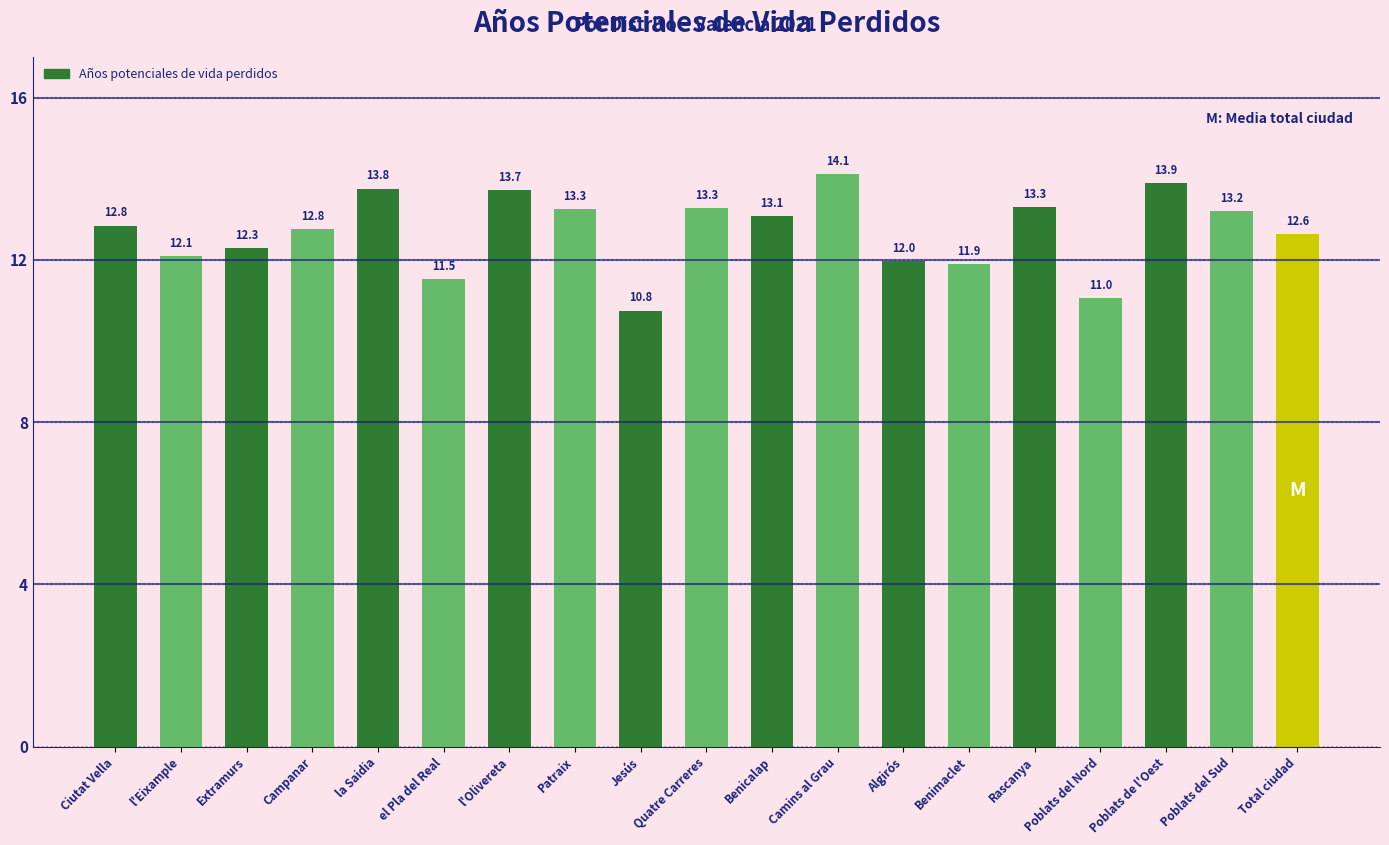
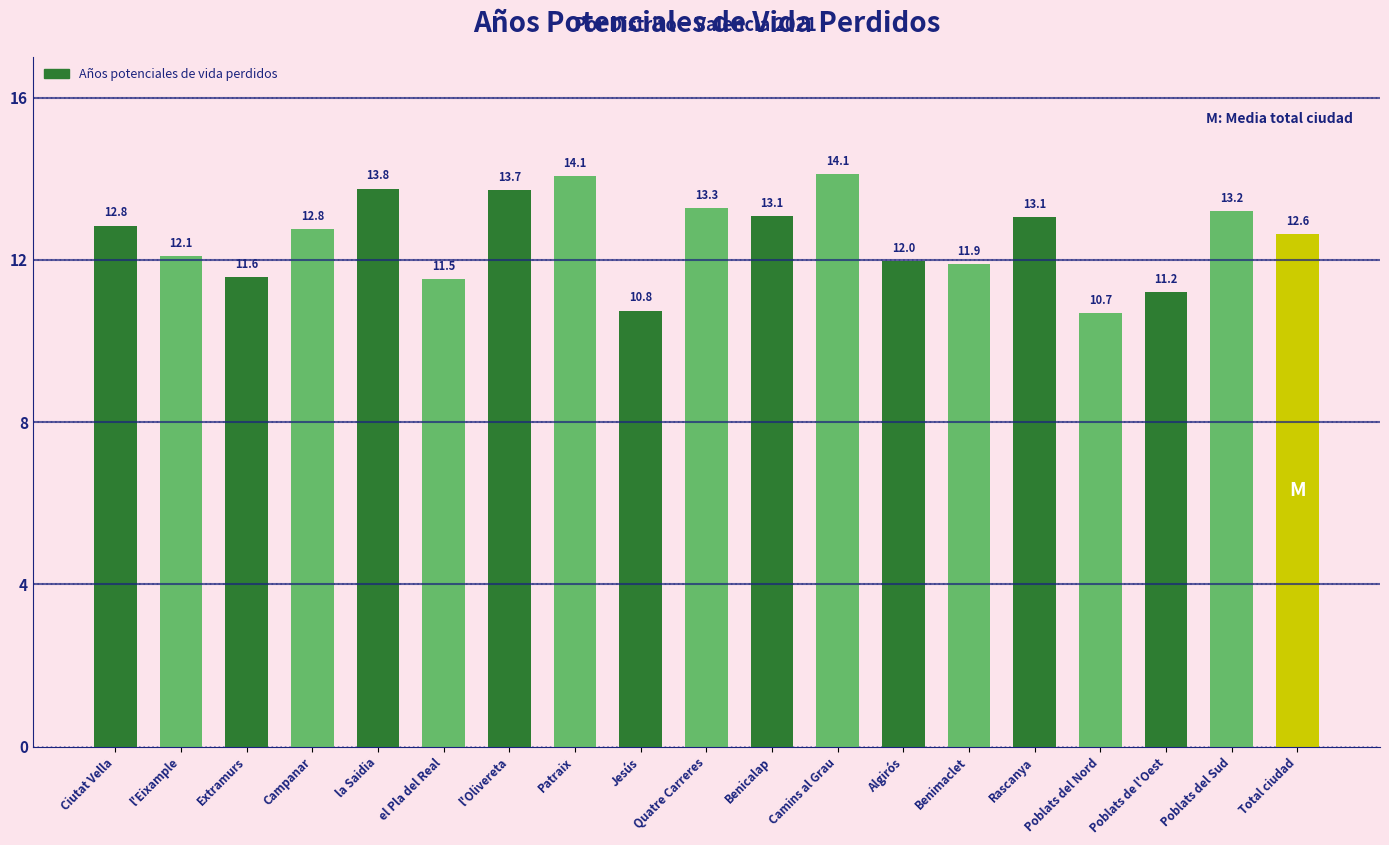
Extramurs: 12.3 -> 11.6
Patraix: 13.3 -> 14.1
Rascanya: 13.3 -> 13.1
Poblats del Nord: 11.0 -> 10.7
Poblats de l'Oest: 13.9 -> 11.2
